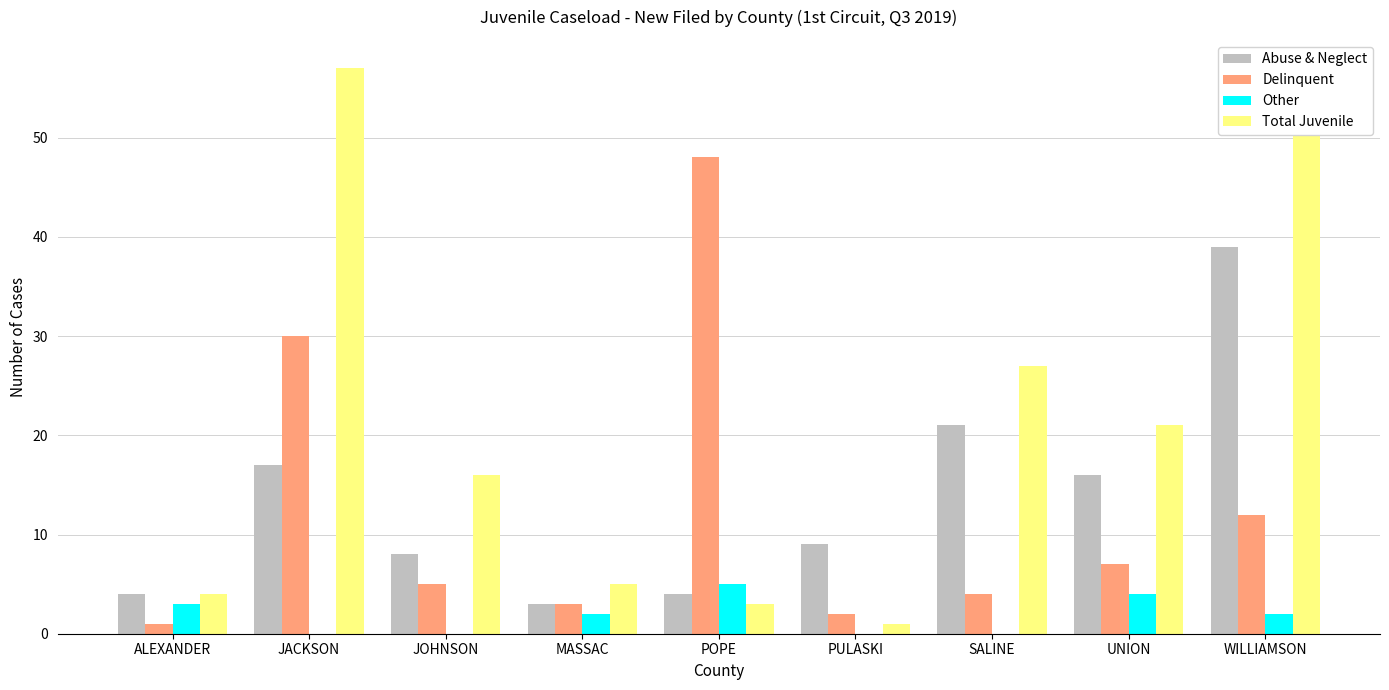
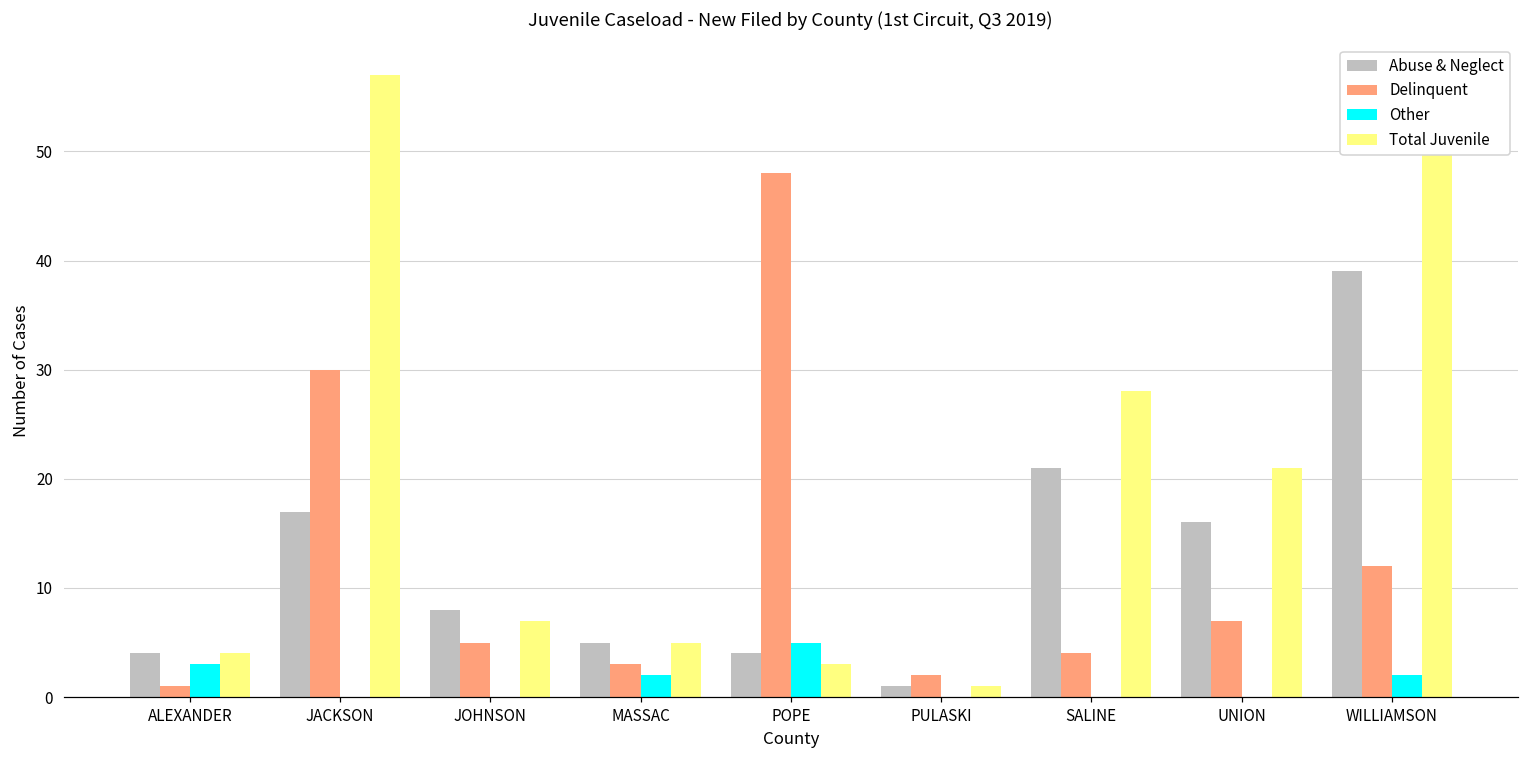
Total Juvenile, JOHNSON: 16 -> 7
Abuse & Neglect, MASSAC: 3 -> 5
Abuse & Neglect, PULASKI: 9 -> 1
Total Juvenile, SALINE: 27 -> 28
Other, UNION: 4 -> 0
